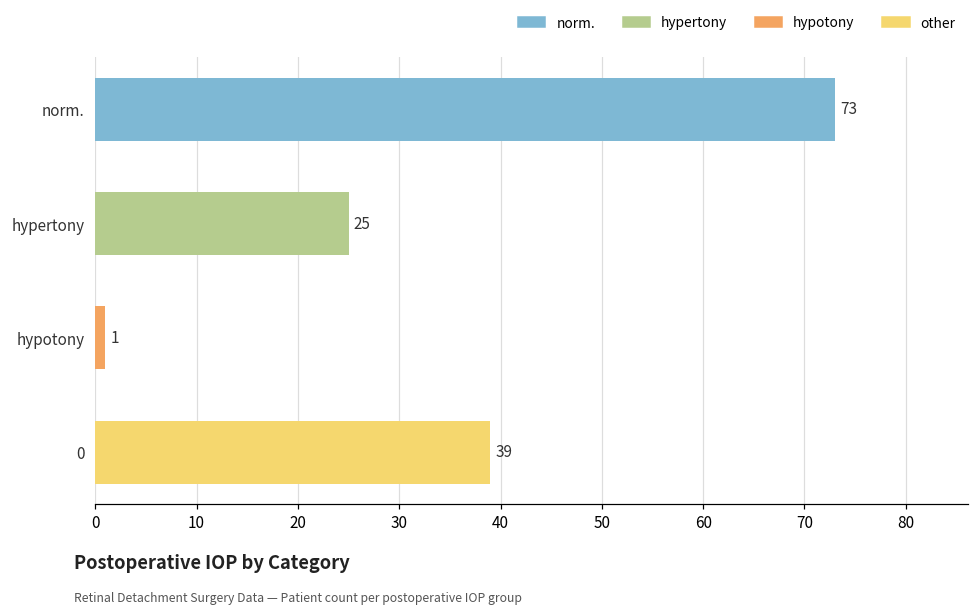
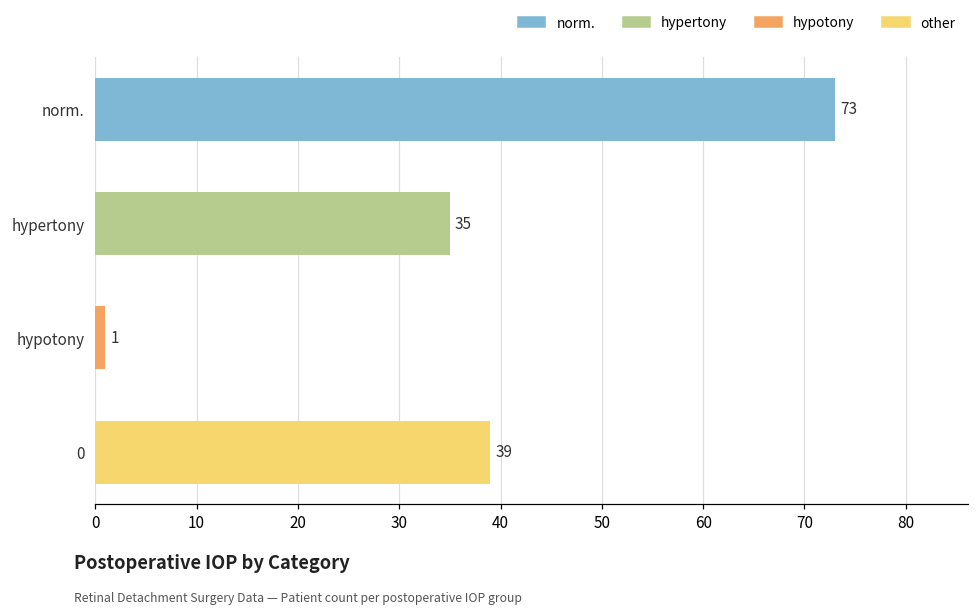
hypertony: 25 -> 35
